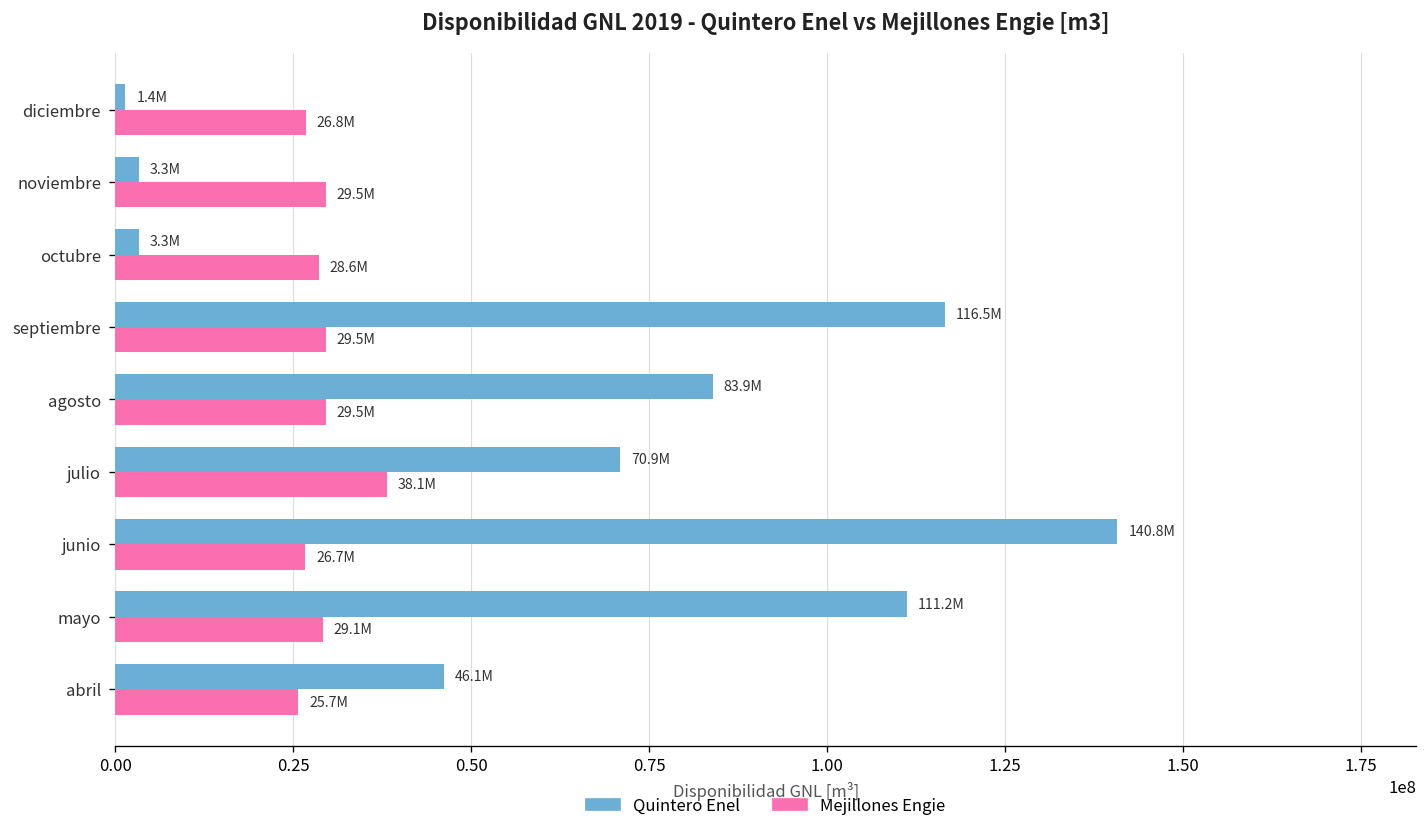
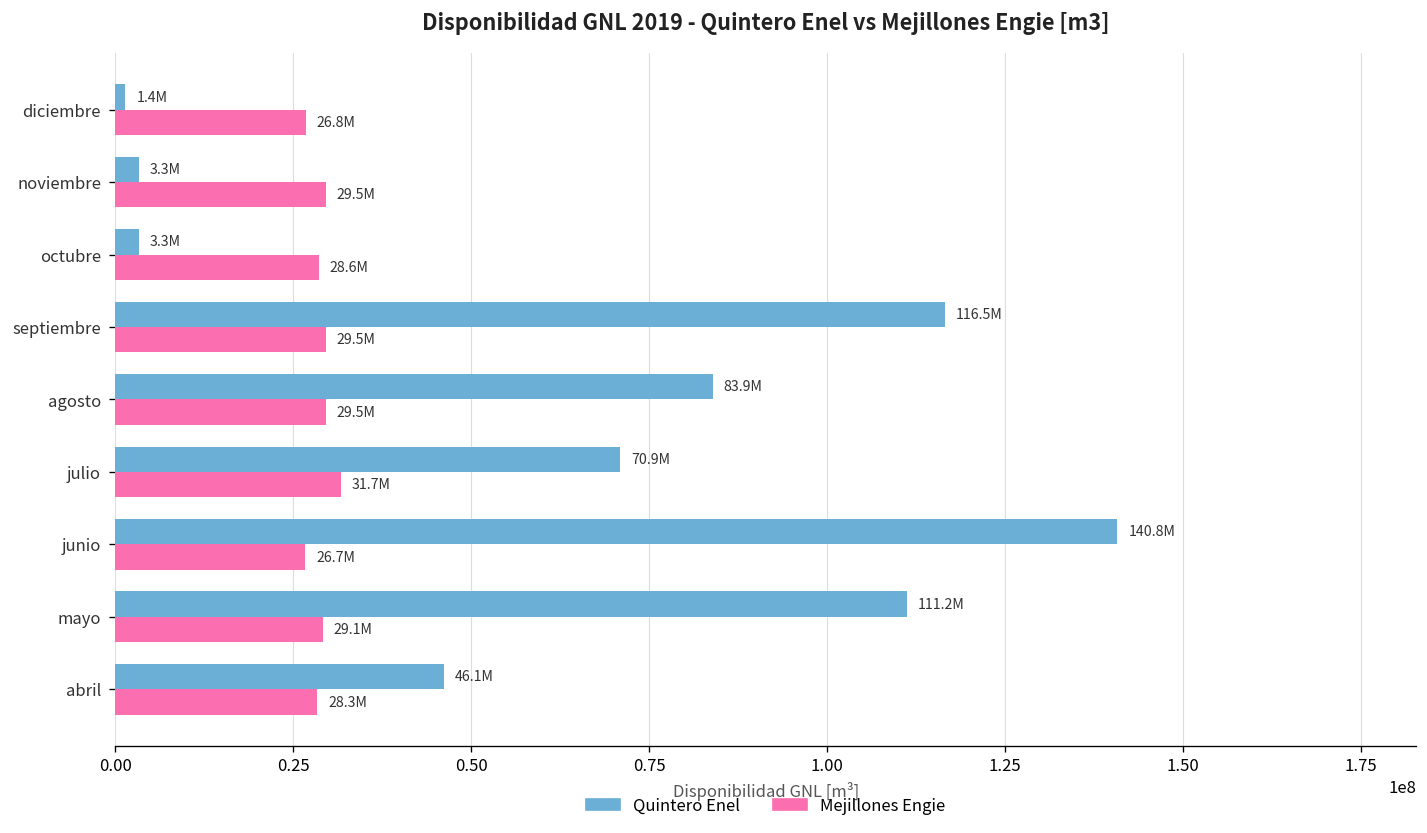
Mejillones Engie, julio: 38.1M -> 31.7M
Mejillones Engie, abril: 25.7M -> 28.3M
